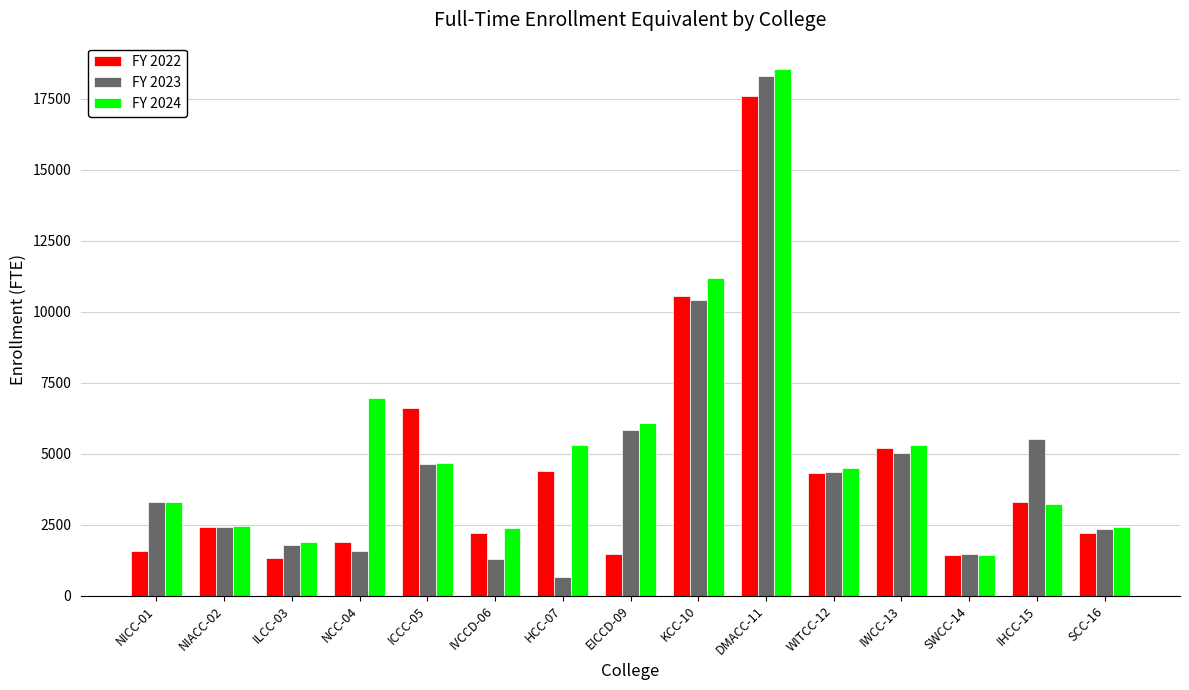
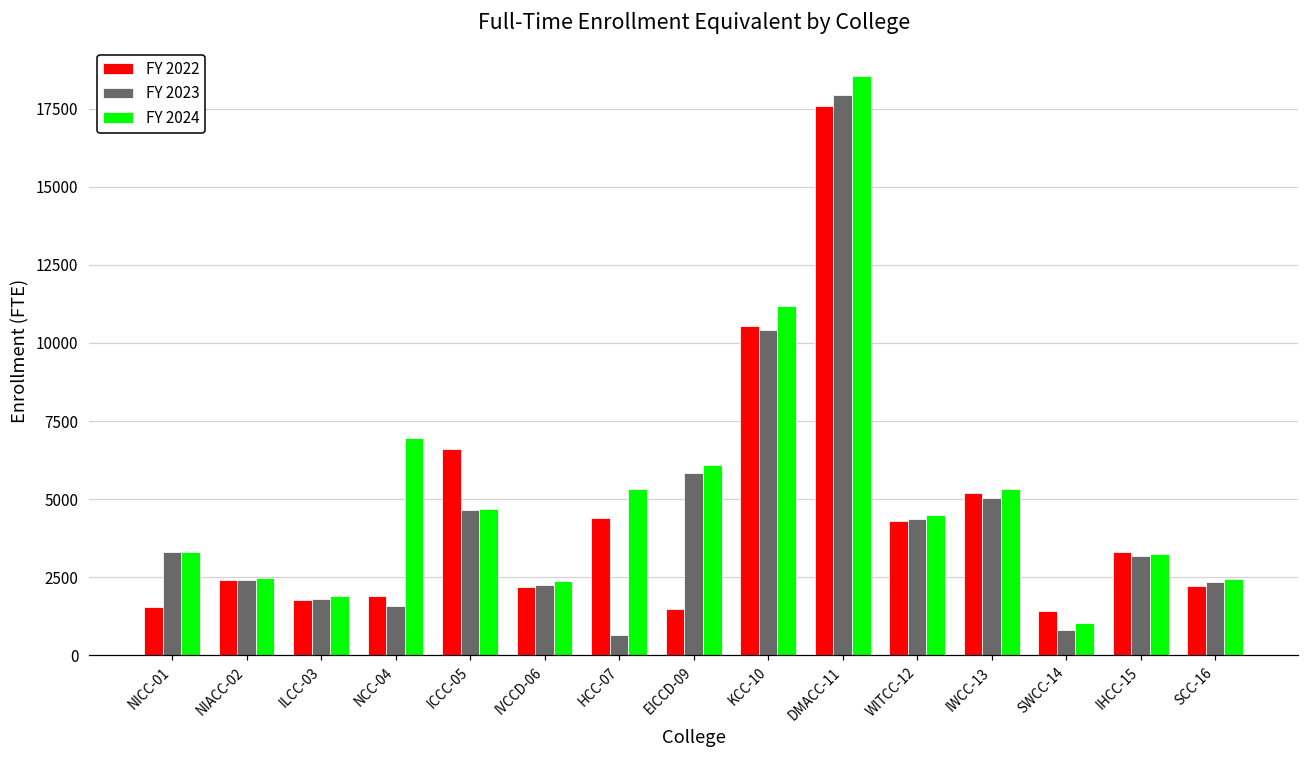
FY 2022, ILCC-03: 1300 -> 1800
FY 2023, IVCCD-06: 1300 -> 2300
FY 2023, DMACC-11: 18300 -> 17900
FY 2023, SWCC-14: 1500 -> 800
FY 2024, SWCC-14: 1400 -> 1000
FY 2023, IHCC-15: 5500 -> 3200
